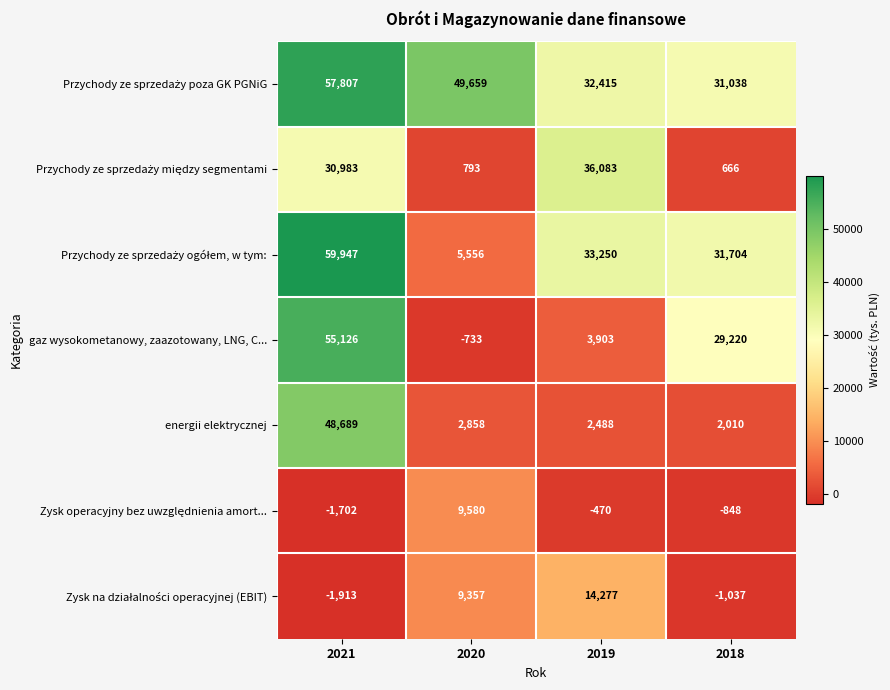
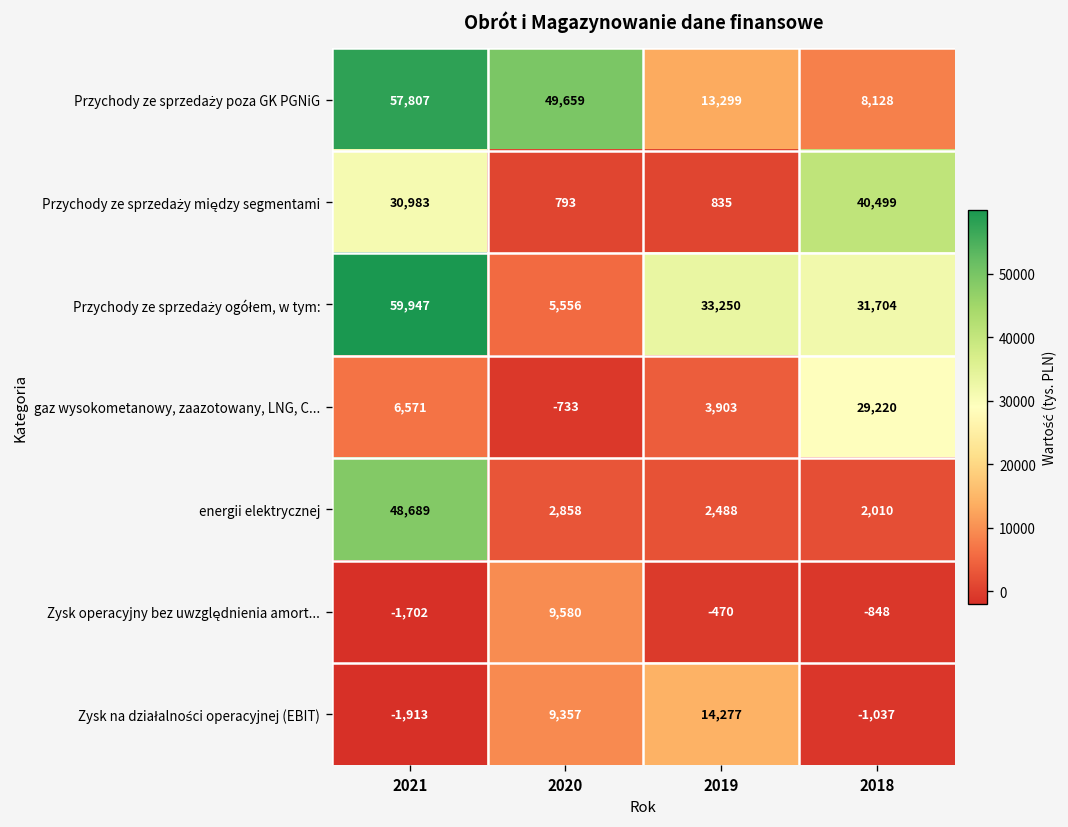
Przychody ze sprzedaży poza GK PGNiG, 2019: 32,415 -> 13,299
Przychody ze sprzedaży poza GK PGNiG, 2018: 31,038 -> 8,128
Przychody ze sprzedaży między segmentami, 2019: 36,083 -> 835
Przychody ze sprzedaży między segmentami, 2018: 666 -> 40,499
gaz wysokometanowy, zaazotowany, LNG, C..., 2021: 55,126 -> 6,571
